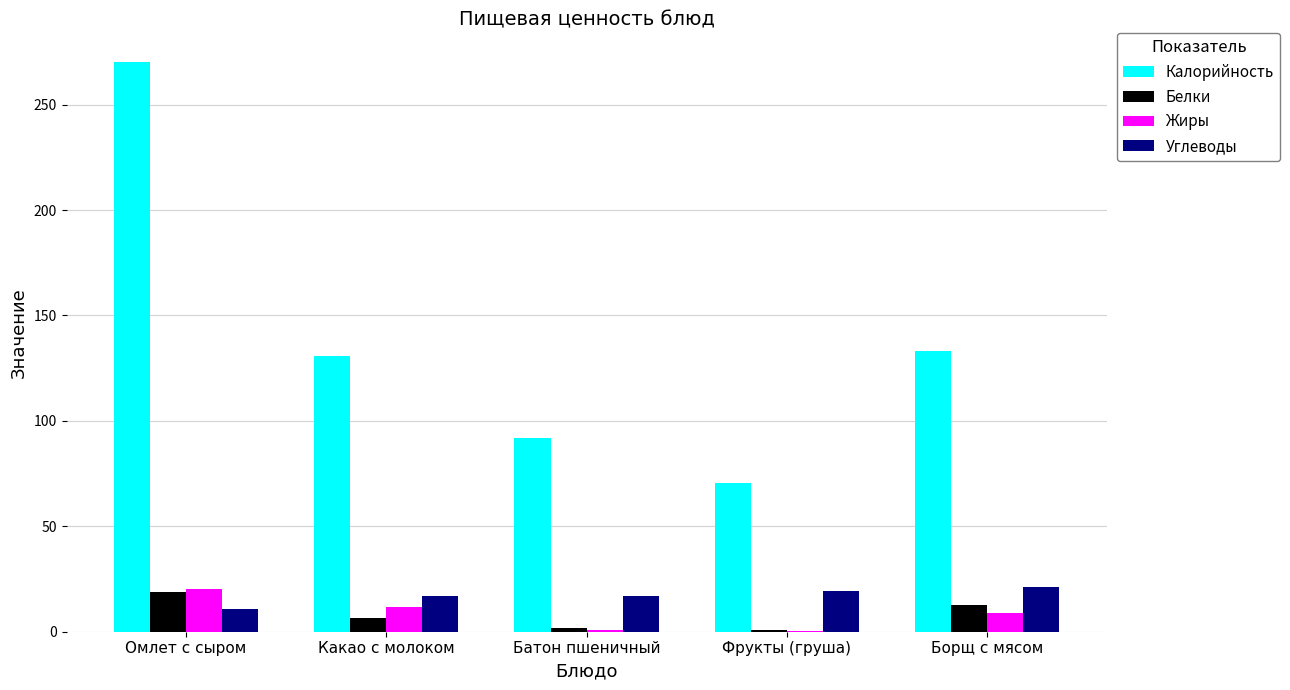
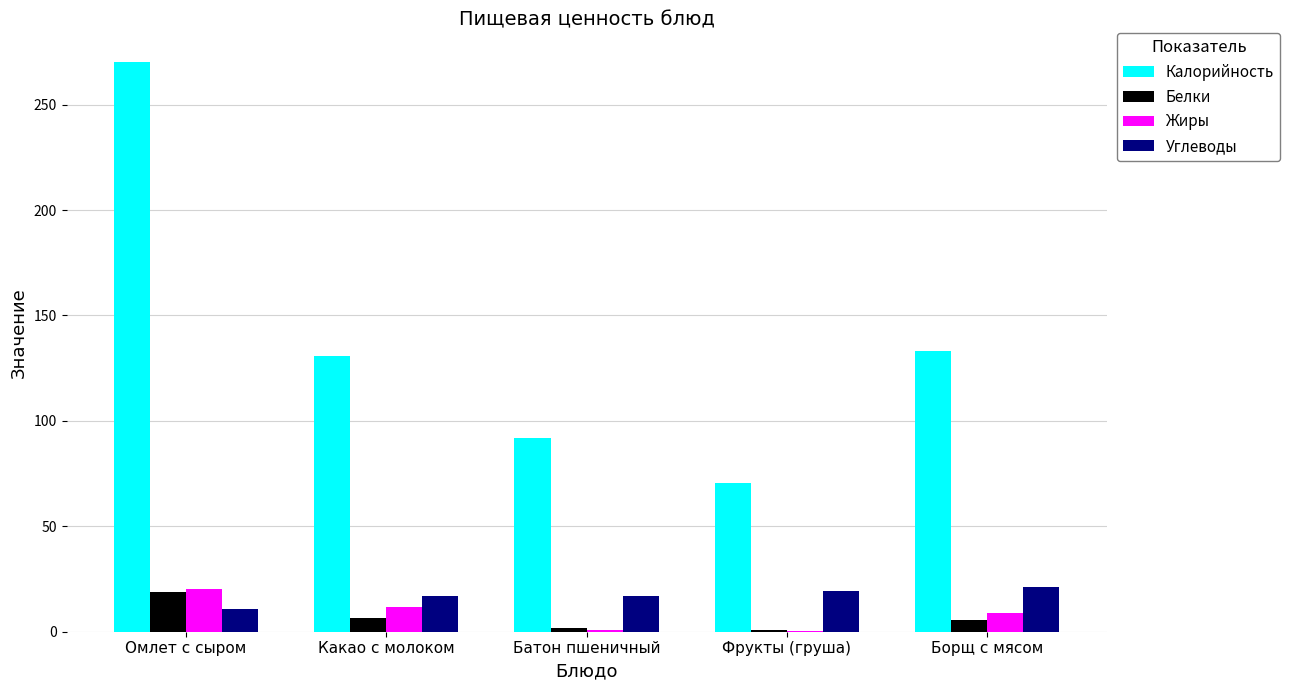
Белки, Борщ с мясом: 13 -> 6
